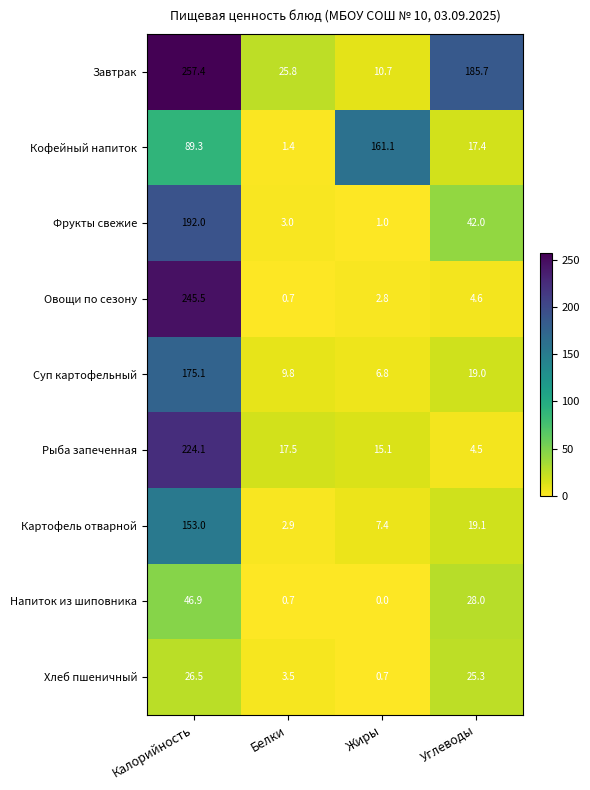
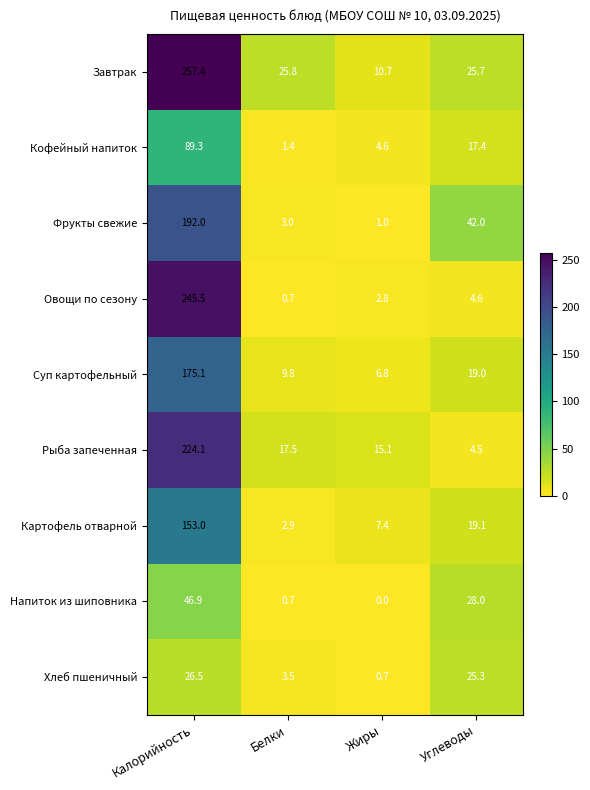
Завтрак, Углеводы: 185.7 -> 25.7
Кофейный напиток, Жиры: 161.1 -> 4.6
